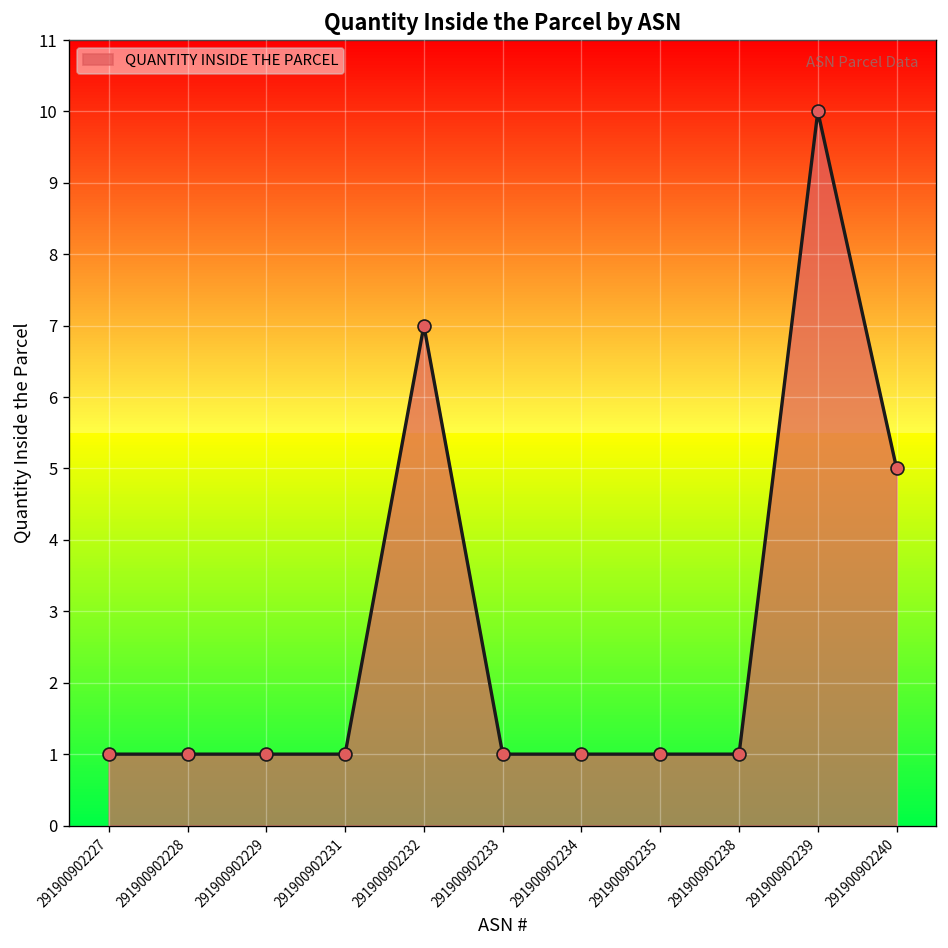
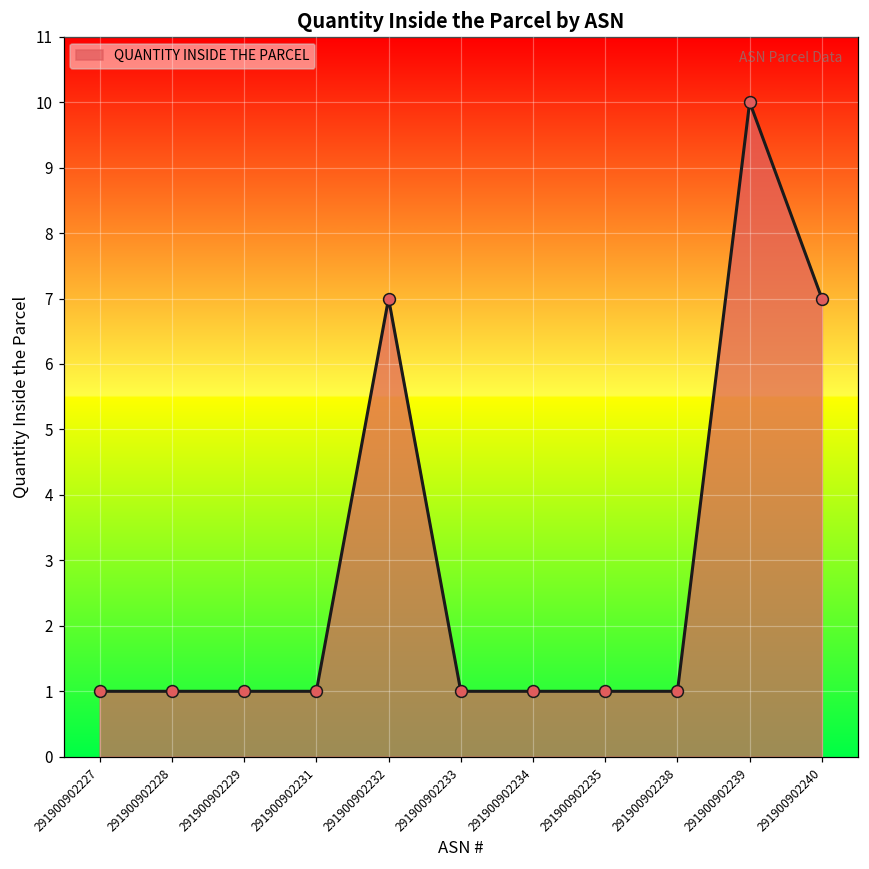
291900902240: 5 -> 7
